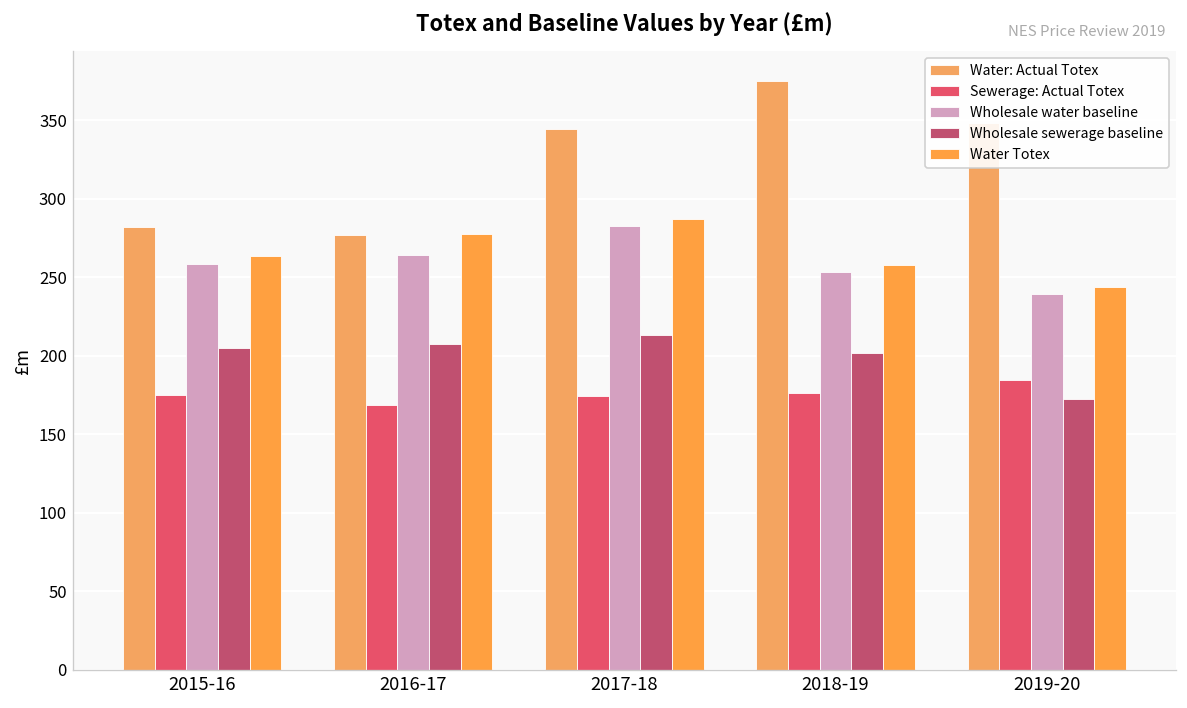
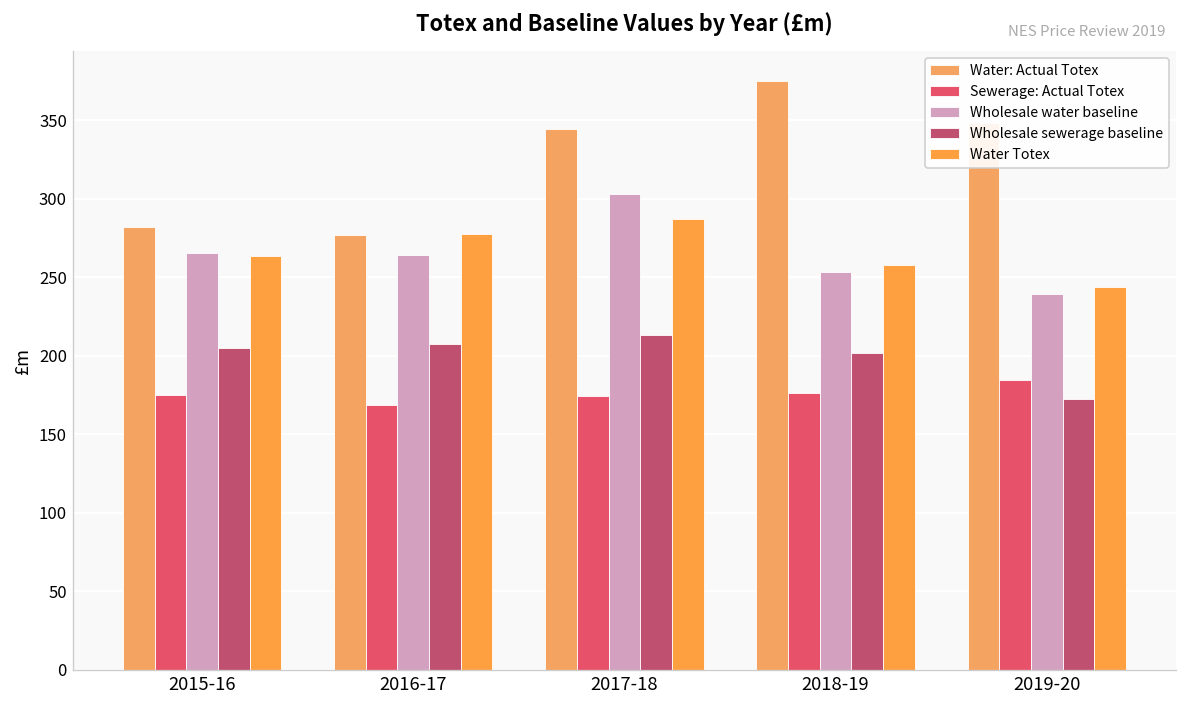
Wholesale water baseline, 2015-16: 259 -> 266
Wholesale water baseline, 2017-18: 283 -> 303
